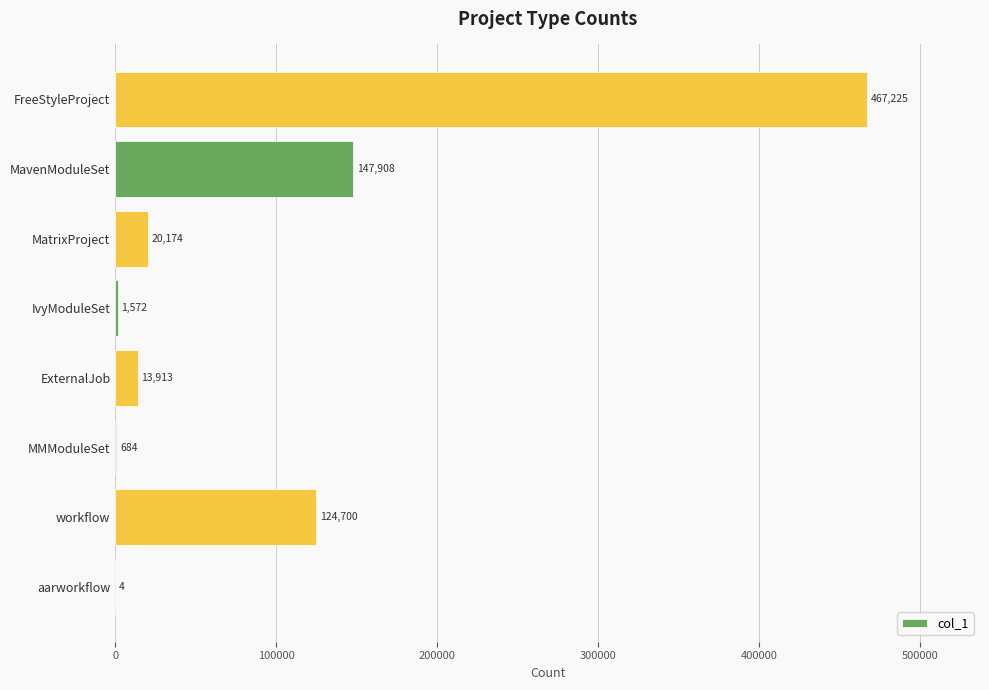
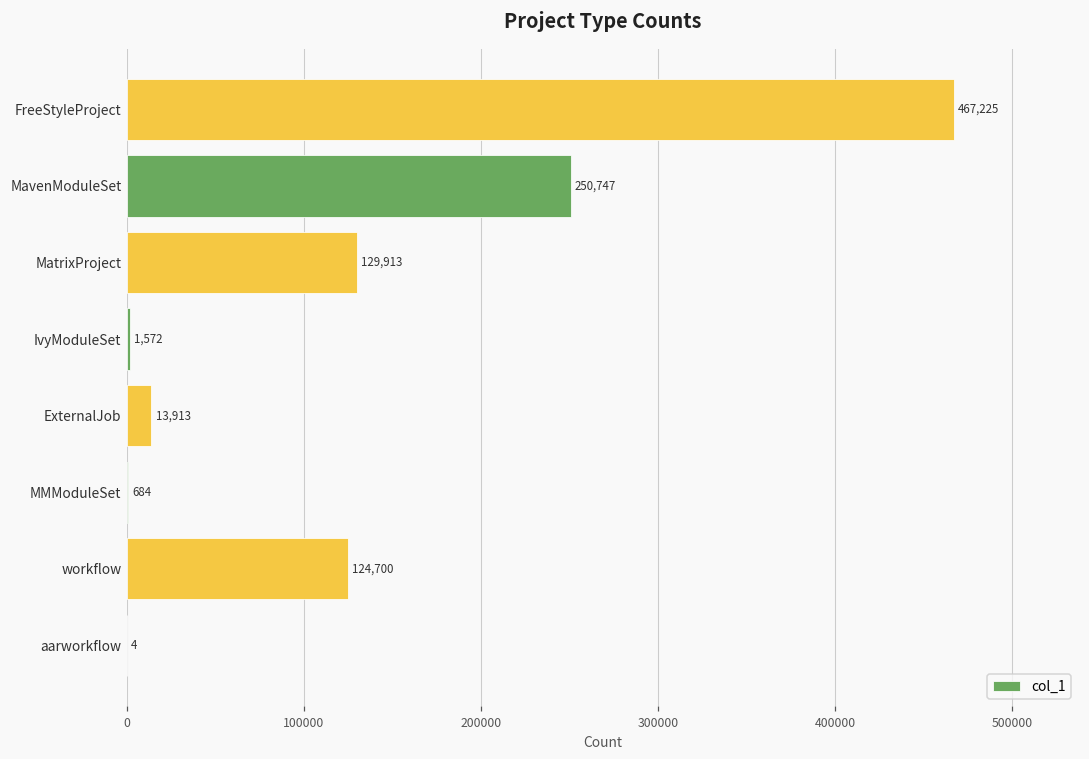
MavenModuleSet: 147,908 -> 250,747
MatrixProject: 20,174 -> 129,913
